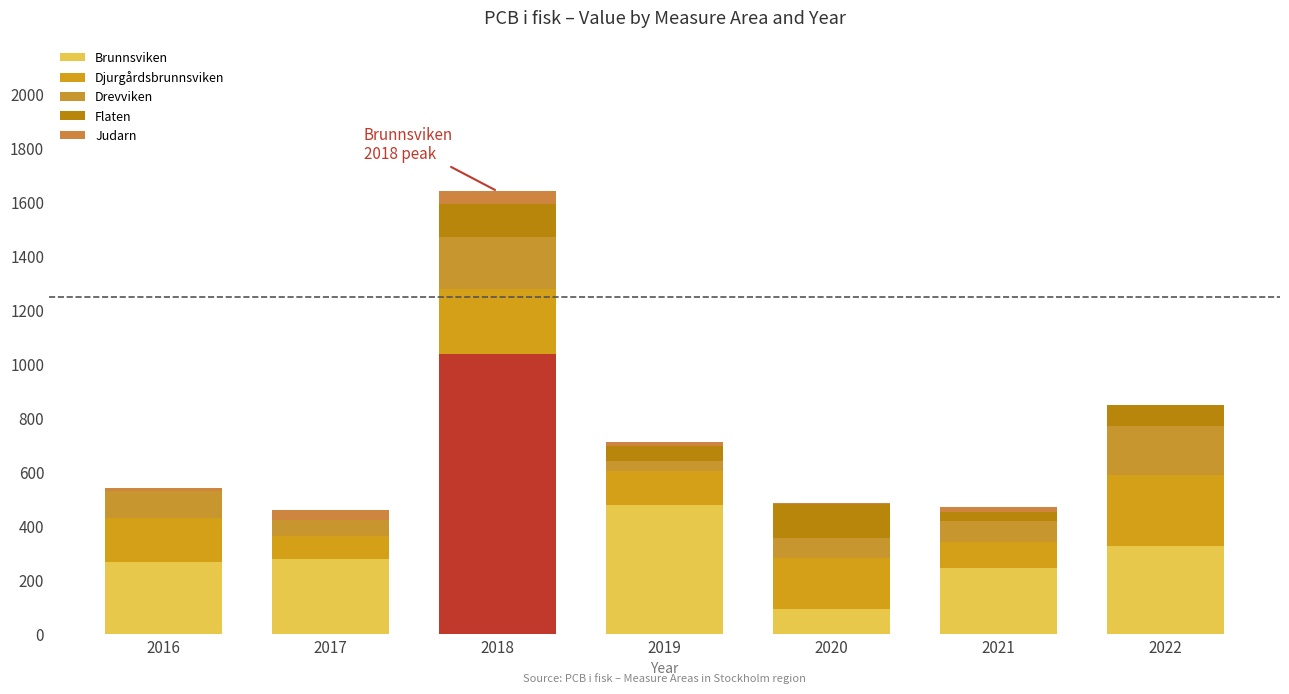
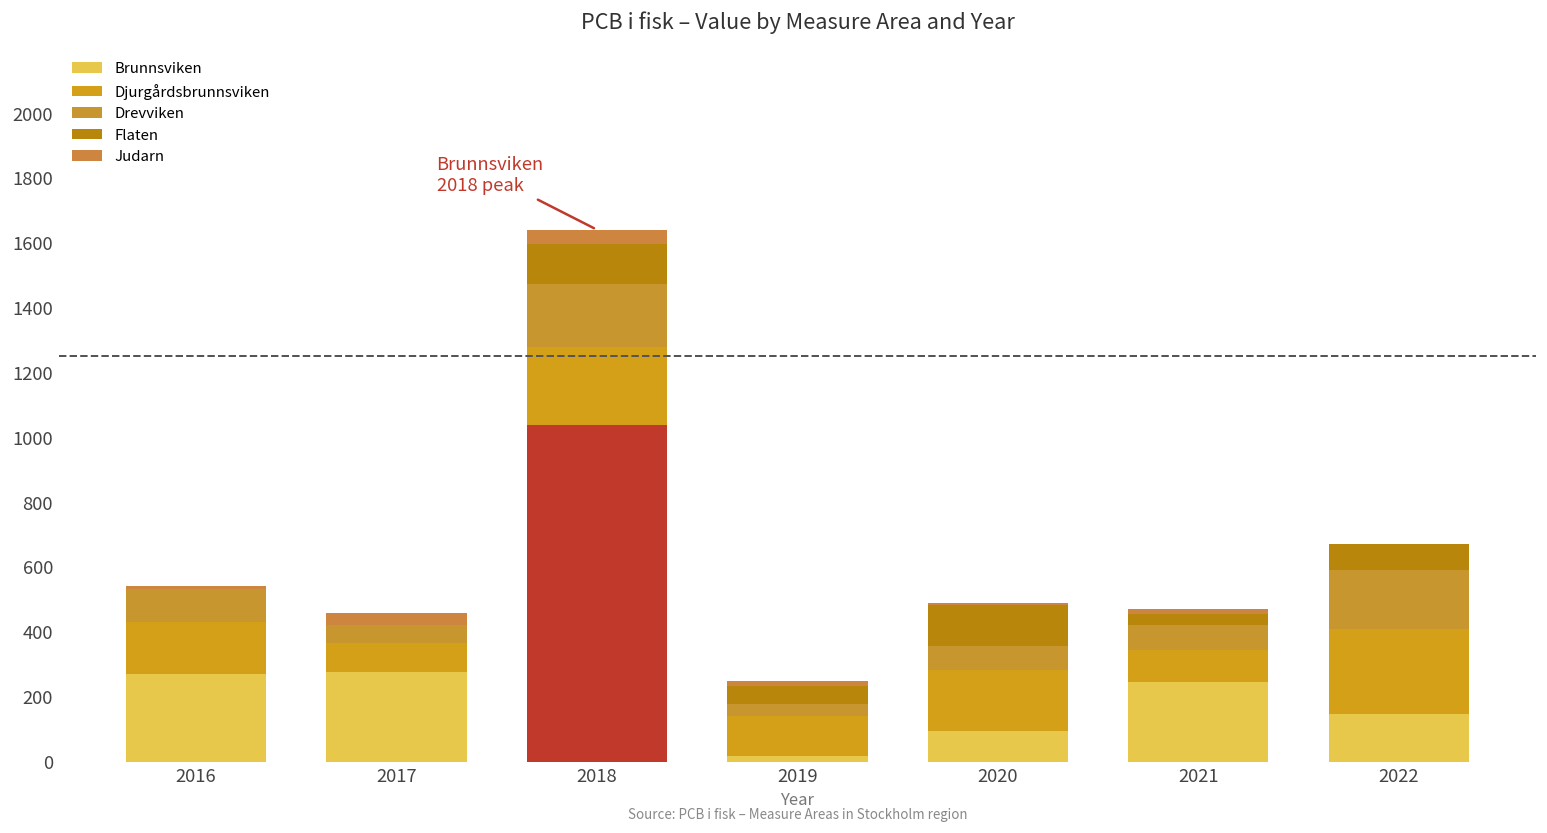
Brunnsviken, 2019: 480 -> 20
Brunnsviken, 2022: 330 -> 150
